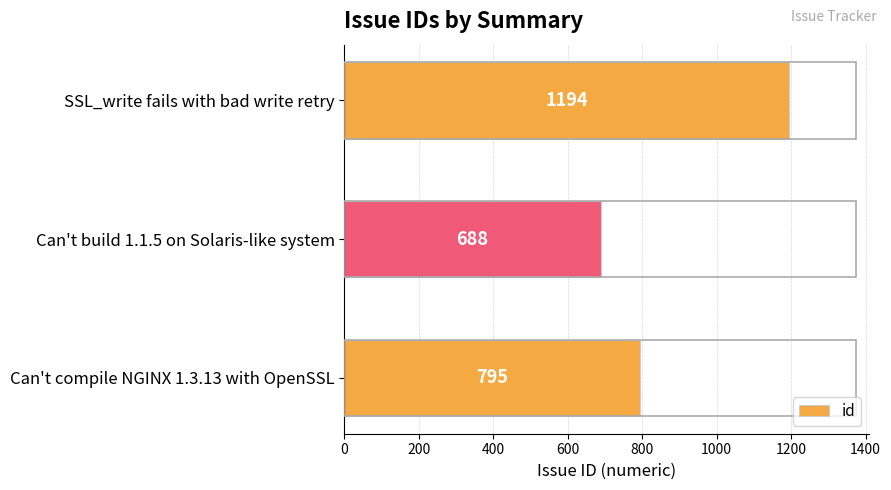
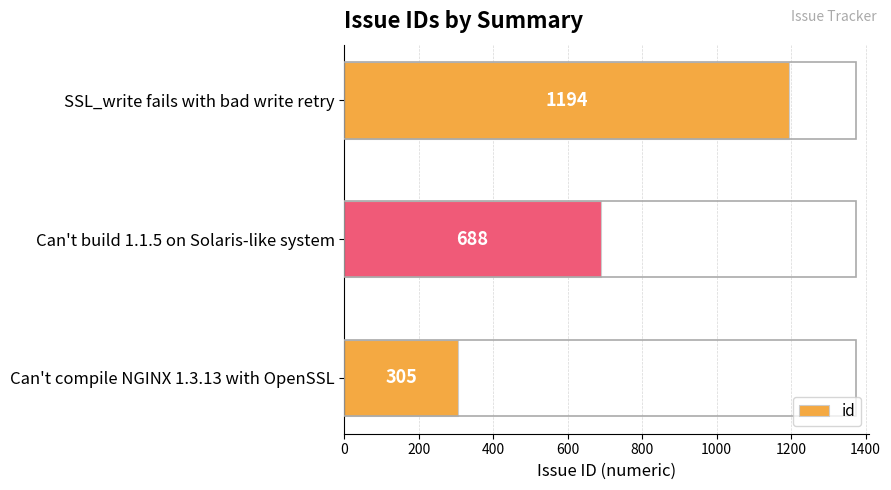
Can't compile NGINX 1.3.13 with OpenSSL: 795 -> 305
